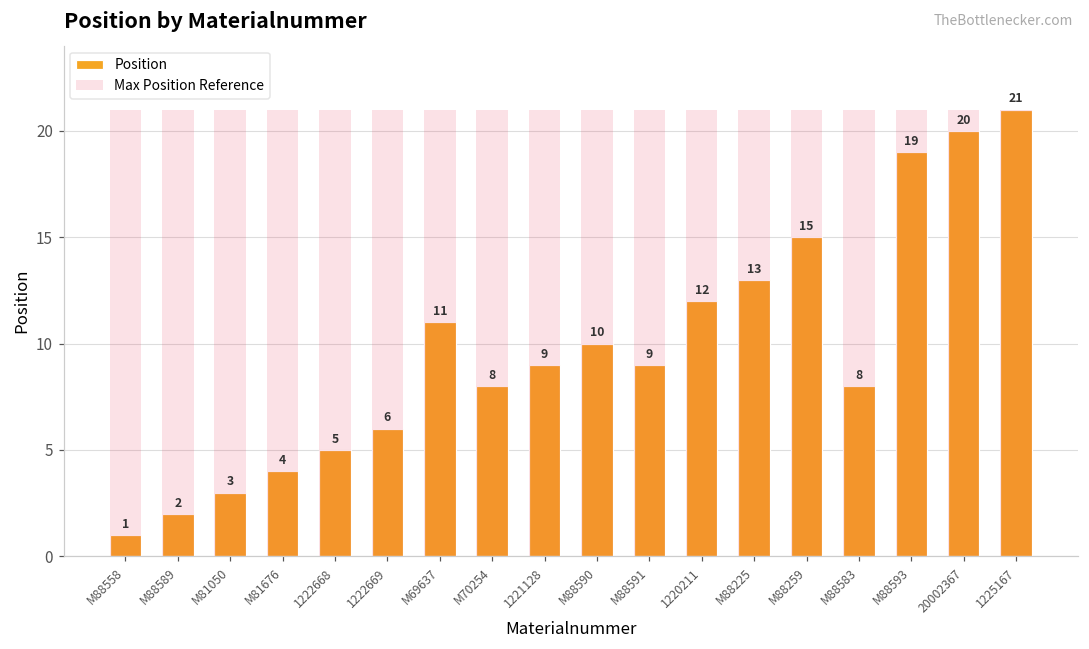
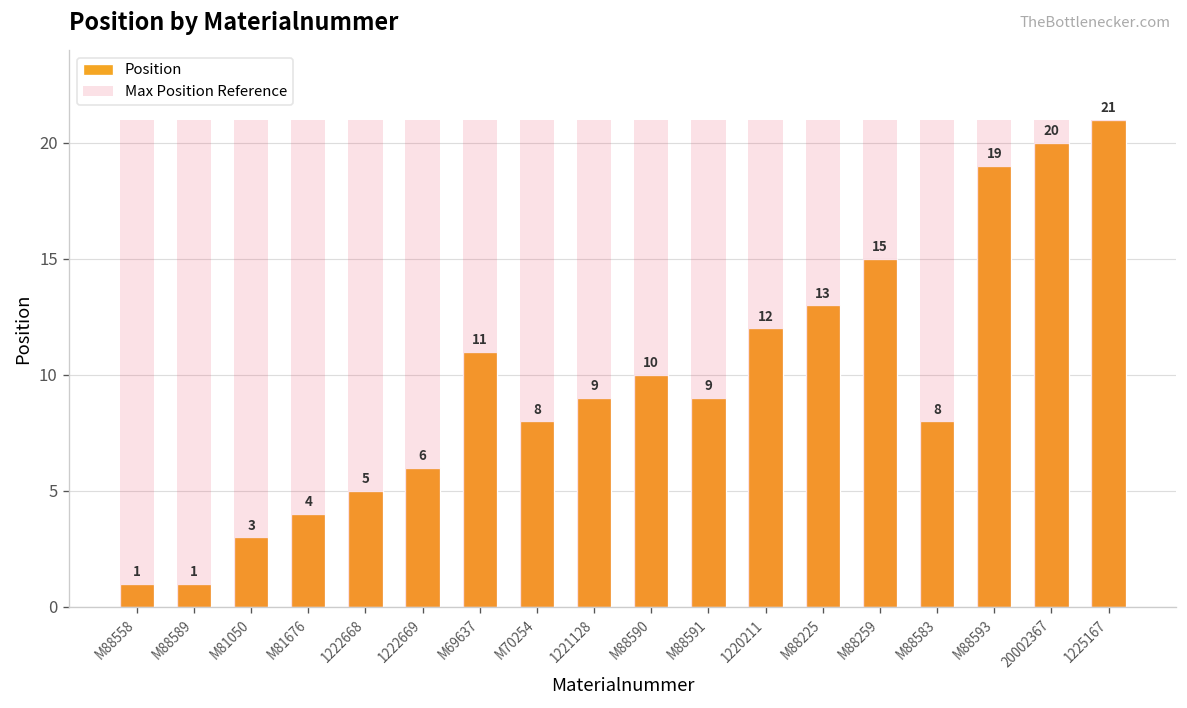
Position, M88589: 2 -> 1
